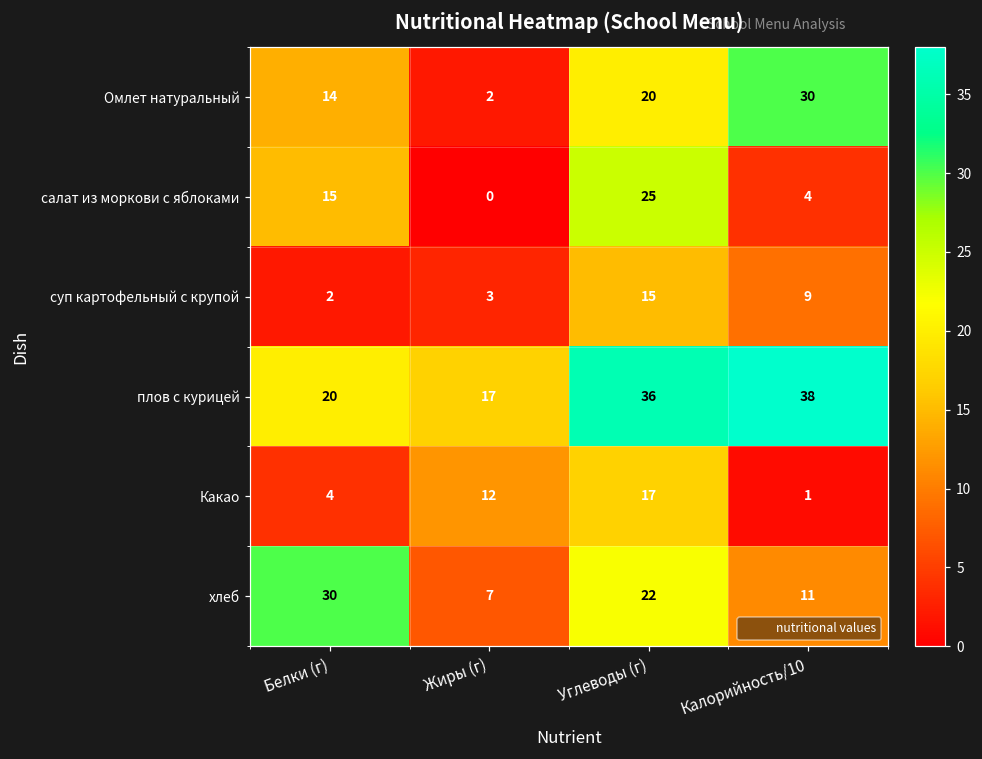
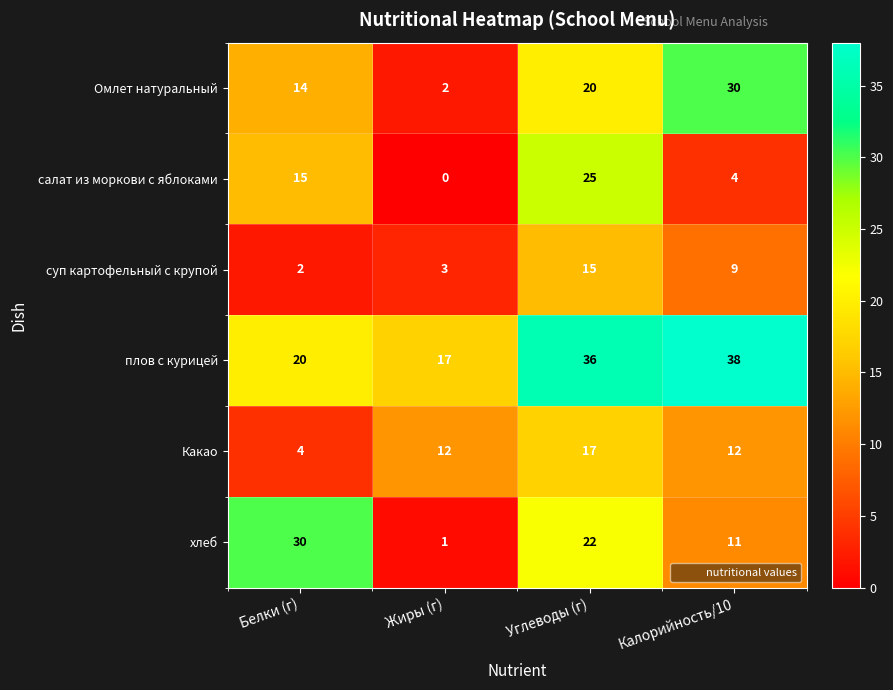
Какао, Калорийность/10: 1 -> 12
хлеб, Жиры (г): 7 -> 1
